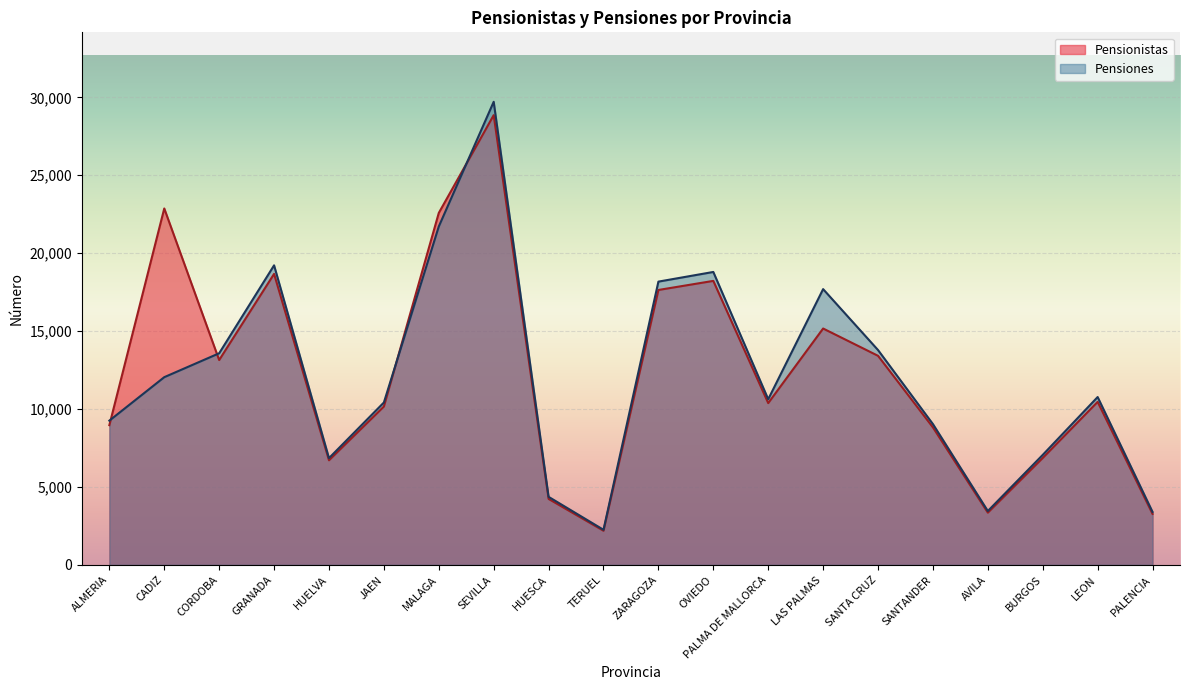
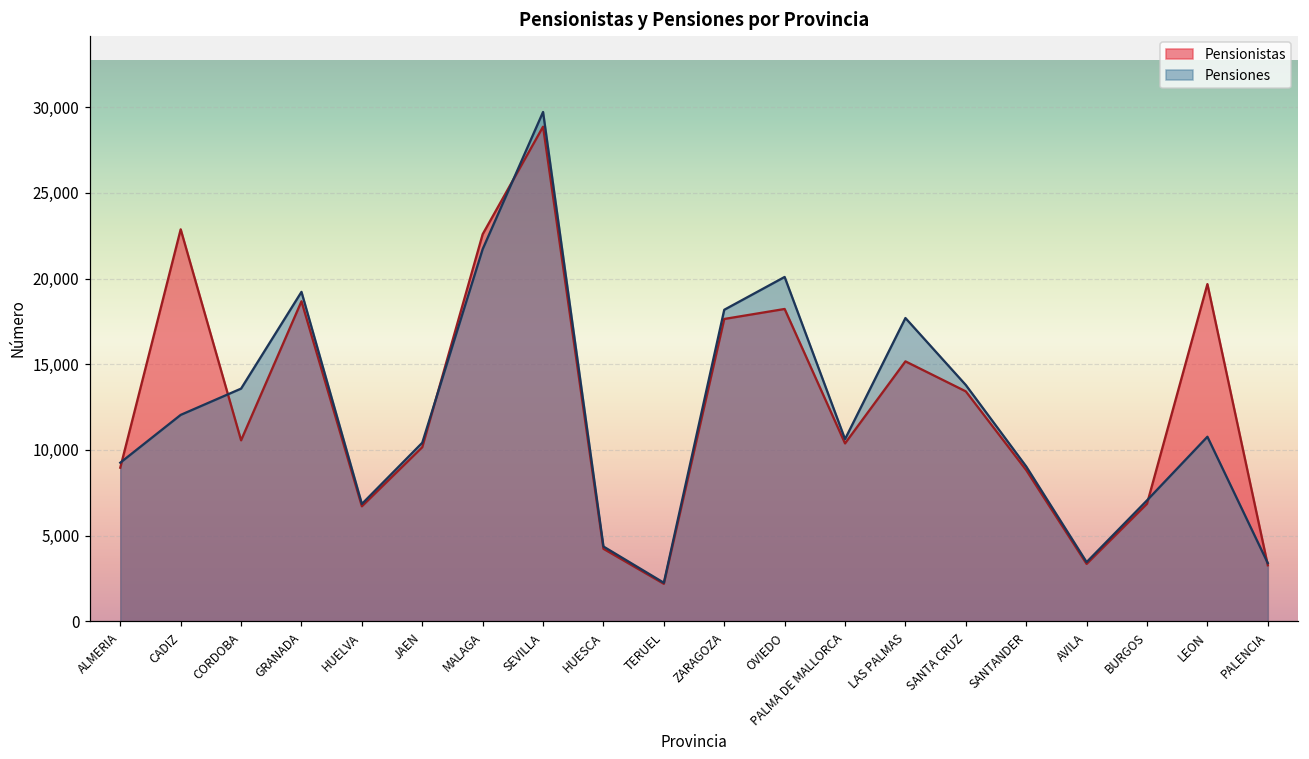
Pensionistas, CORDOBA: 13,100 -> 10,600
Pensiones, OVIEDO: 18,800 -> 20,100
Pensionistas, LEON: 10,500 -> 19,700
